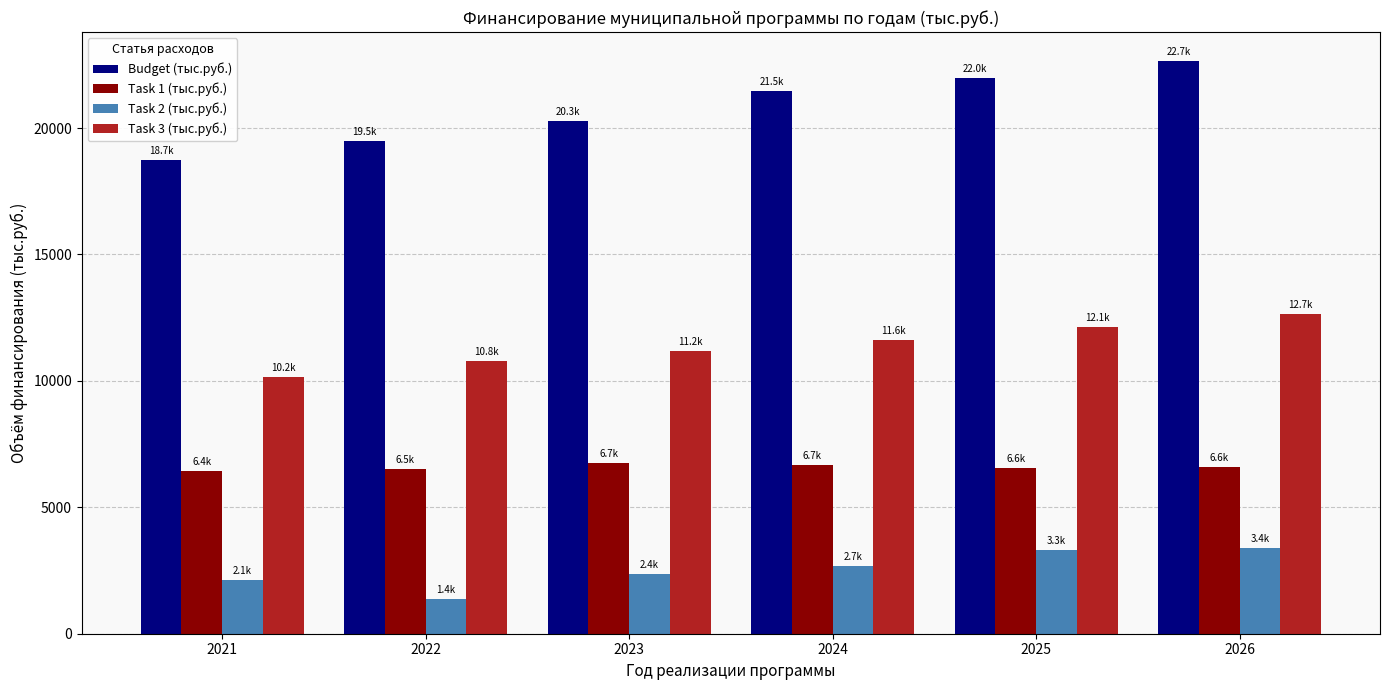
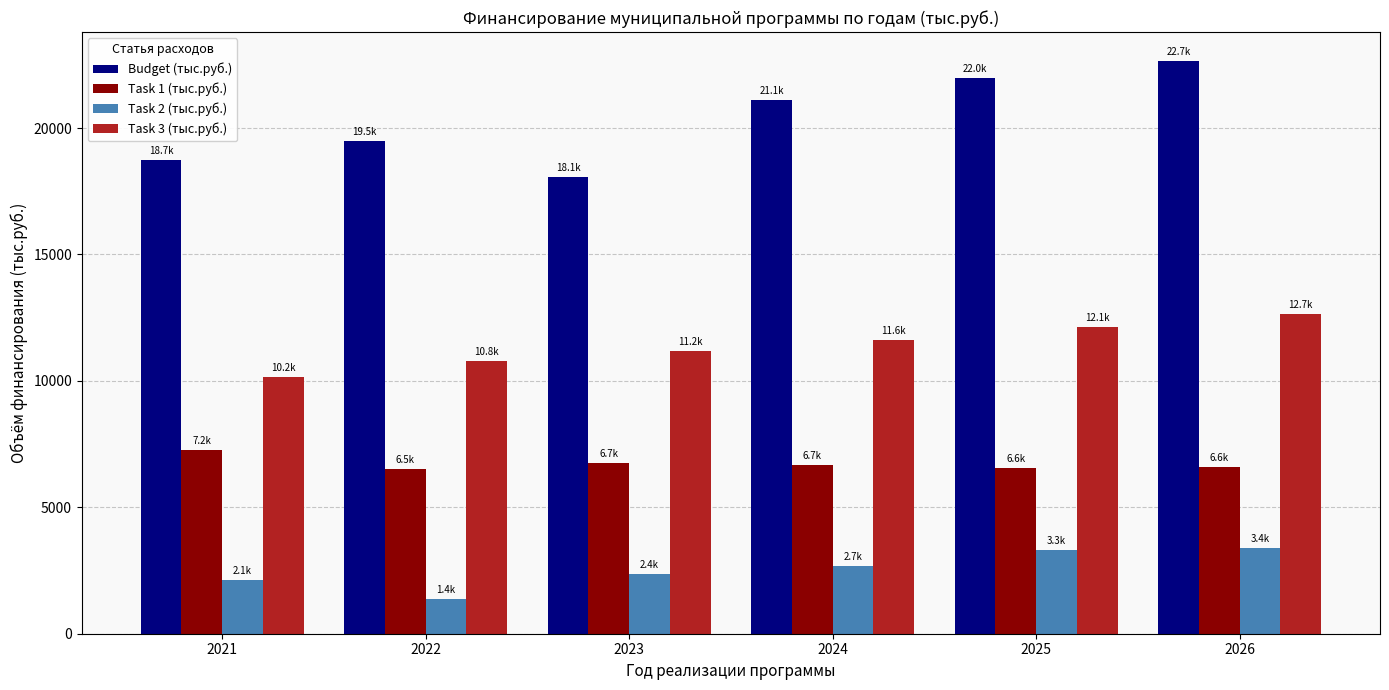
Task 1 (тыс.руб.), 2021: 6.4k -> 7.2k
Budget (тыс.руб.), 2023: 20.3k -> 18.1k
Budget (тыс.руб.), 2024: 21.5k -> 21.1k
